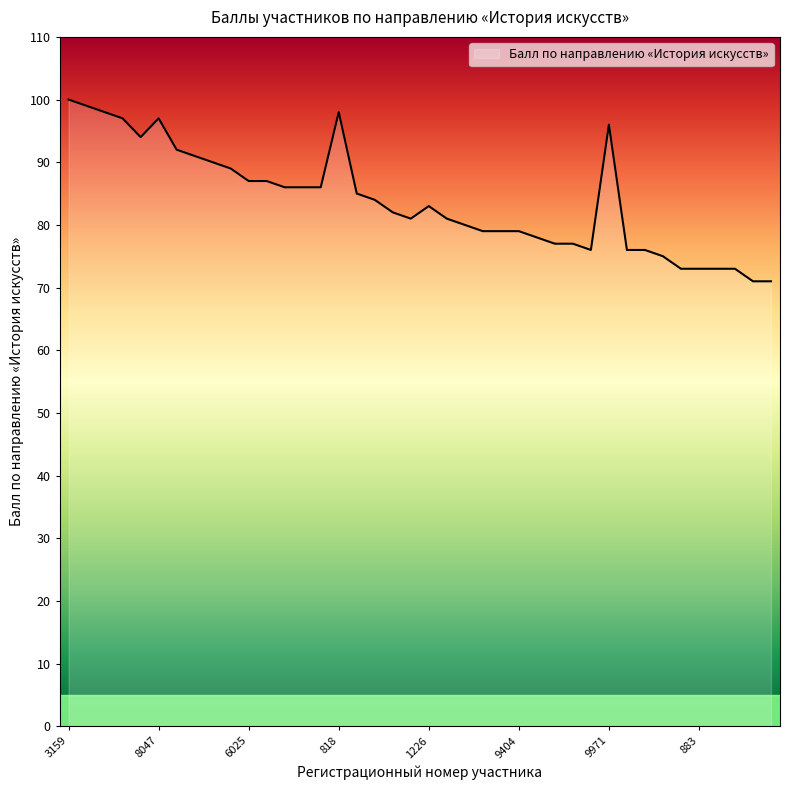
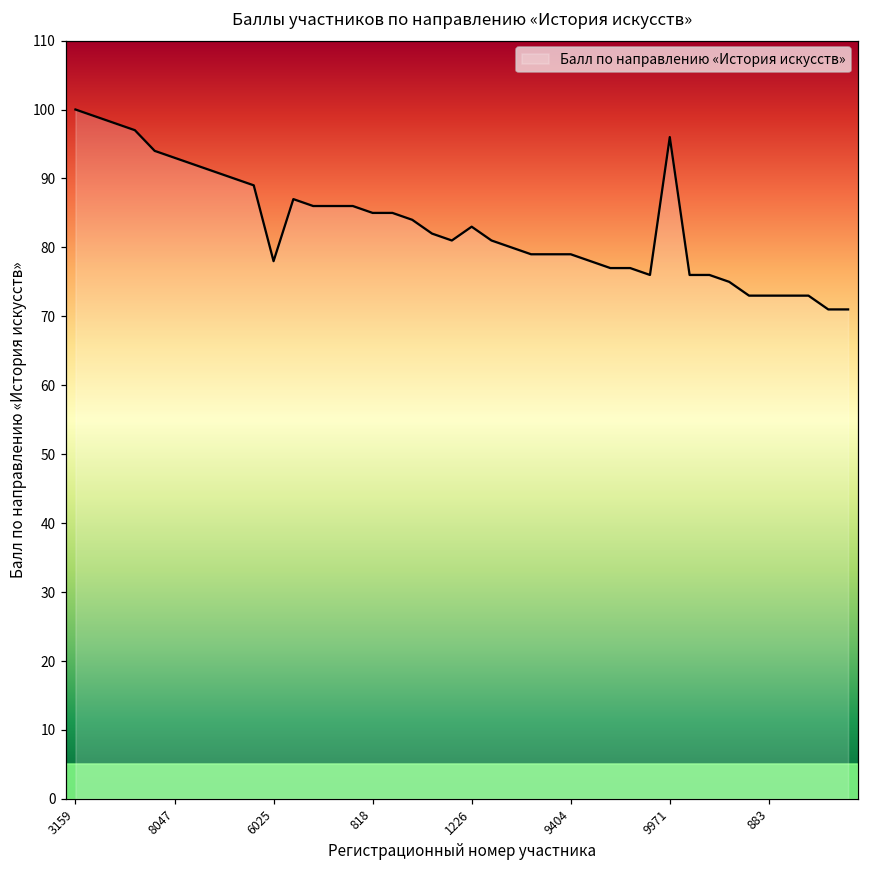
8047: 97 -> 93
6025: 87 -> 78
818: 98 -> 85
